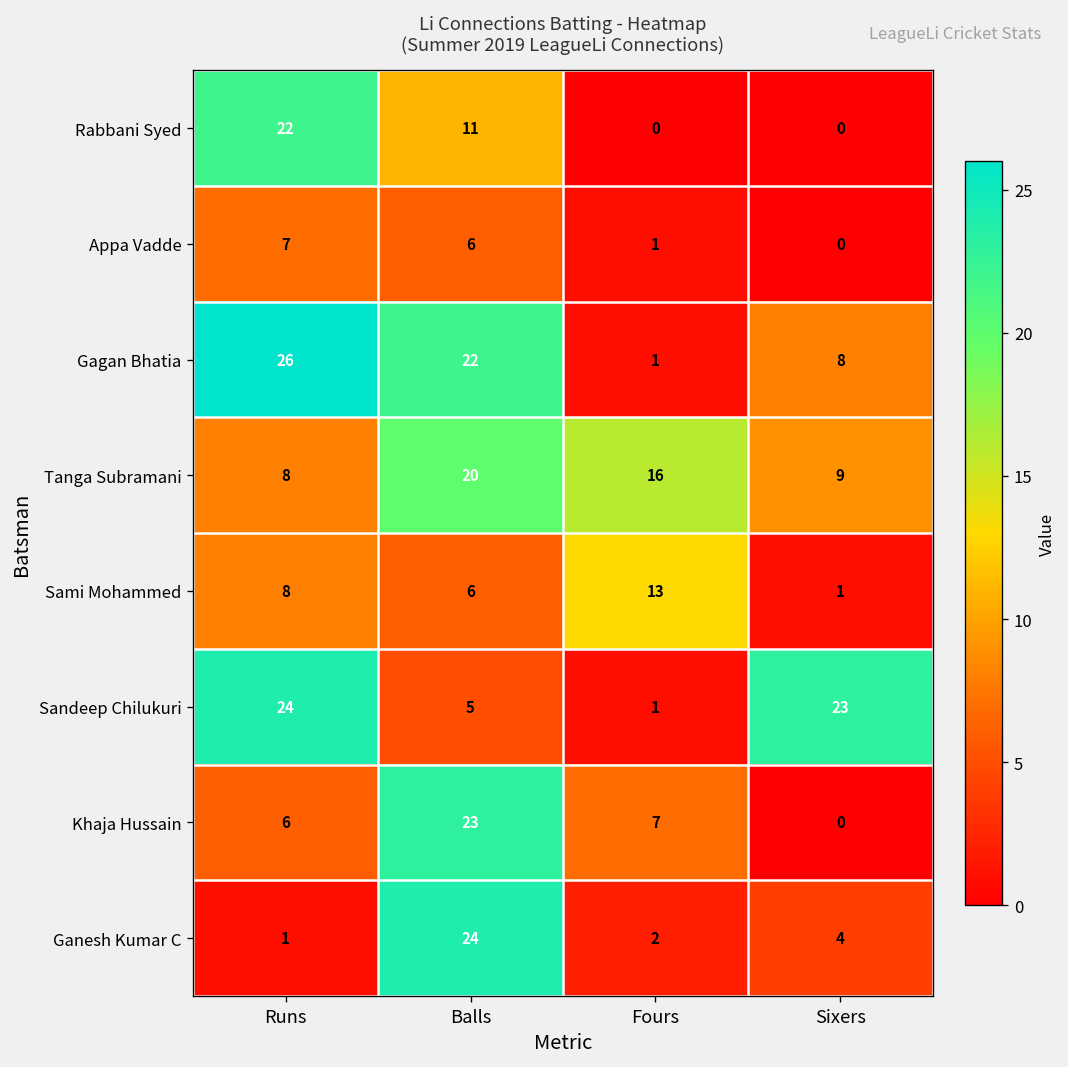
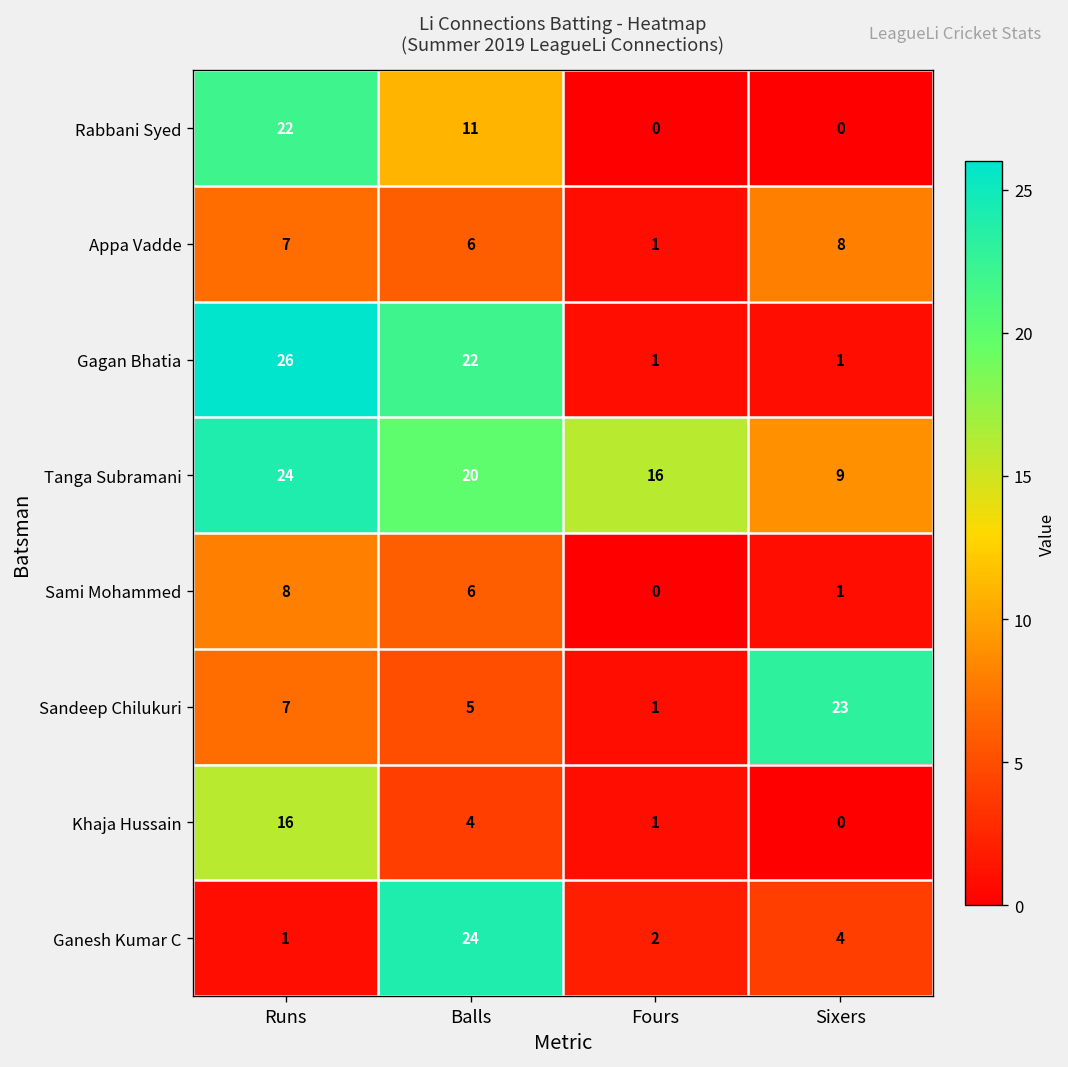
Appa Vadde, Sixers: 0 -> 8
Gagan Bhatia, Sixers: 8 -> 1
Tanga Subramani, Runs: 8 -> 24
Sami Mohammed, Fours: 13 -> 0
Sandeep Chilukuri, Runs: 24 -> 7
Khaja Hussain, Runs: 6 -> 16
Khaja Hussain, Balls: 23 -> 4
Khaja Hussain, Fours: 7 -> 1
